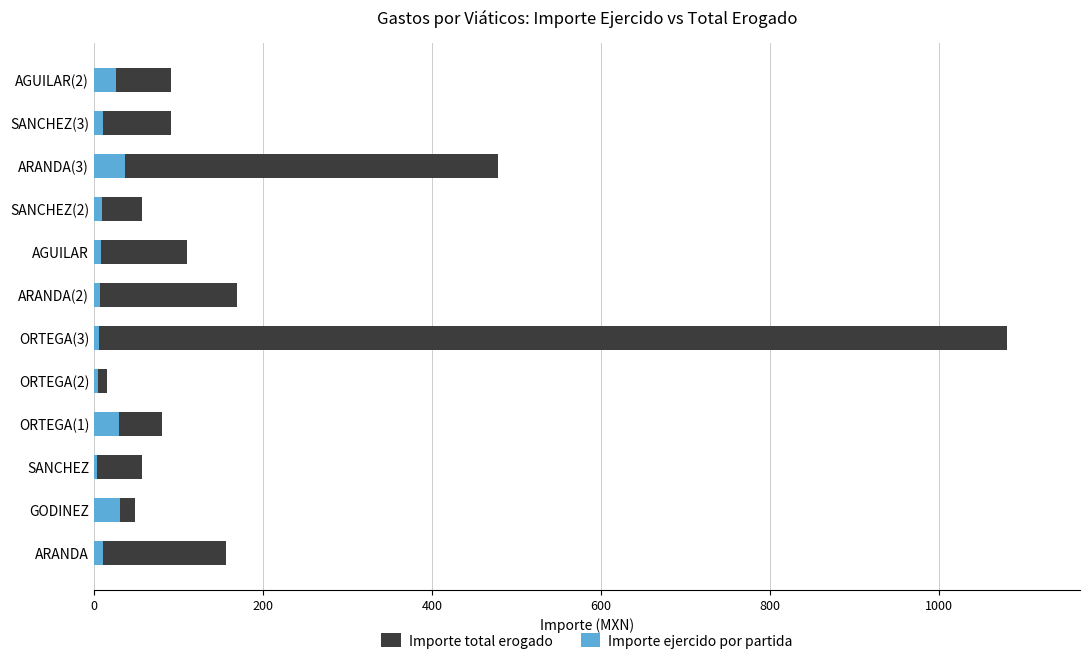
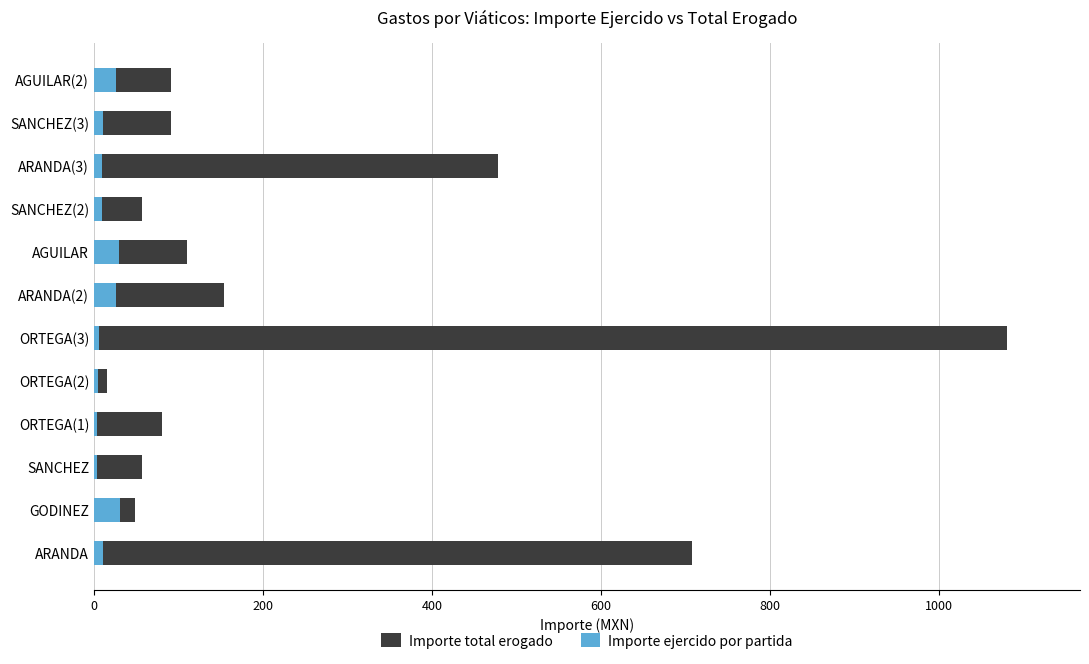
Importe ejercido por partida, ARANDA(3): 40 -> 10
Importe ejercido por partida, AGUILAR: 10 -> 30
Importe total erogado, ARANDA(2): 170 -> 150
Importe ejercido por partida, ARANDA(2): 10 -> 30
Importe ejercido por partida, ORTEGA(1): 30 -> 0
Importe total erogado, ARANDA: 160 -> 710
